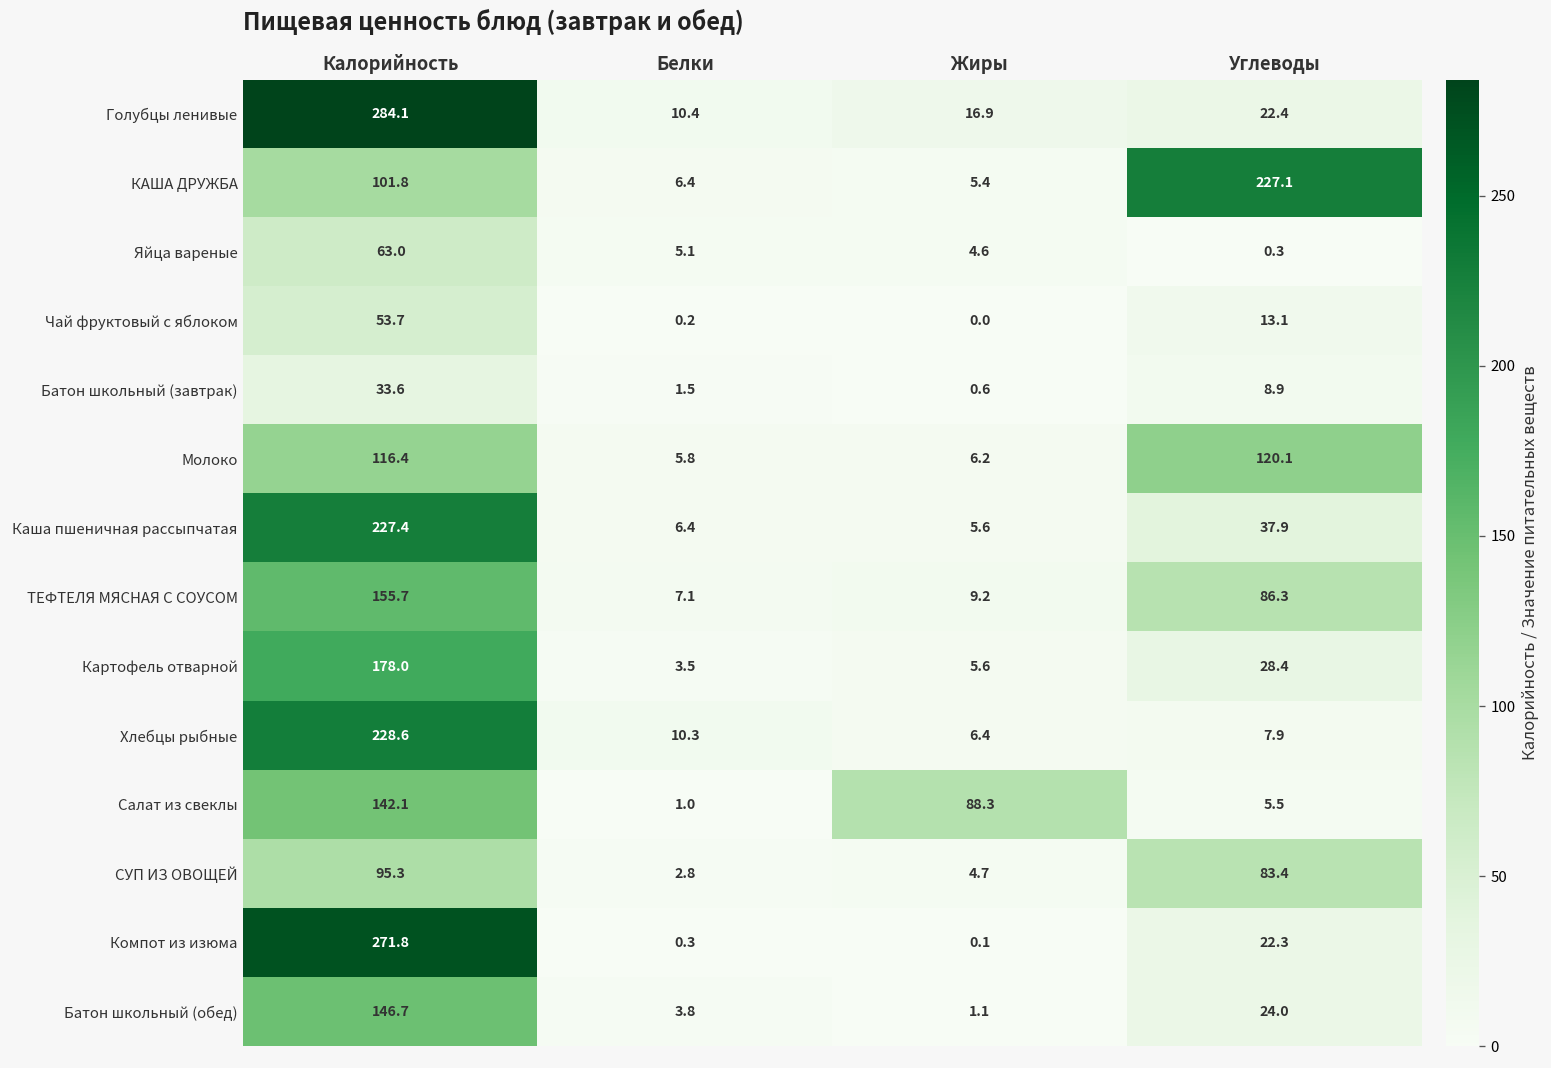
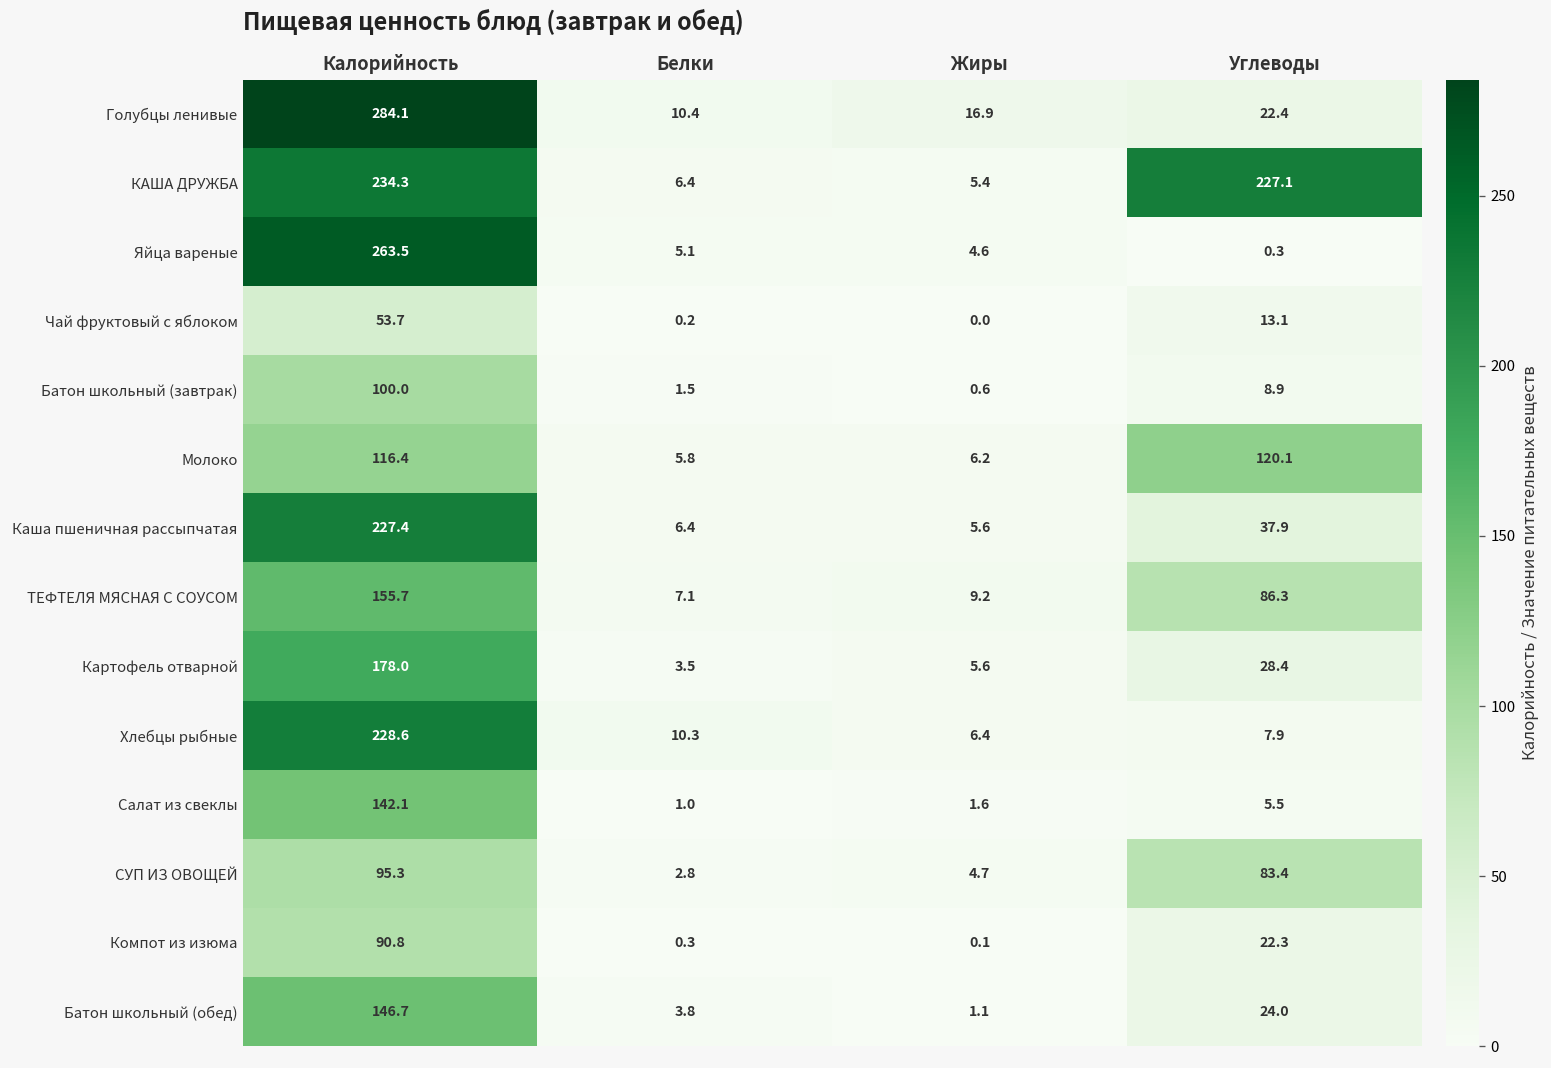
КАША ДРУЖБА, Калорийность: 101.8 -> 234.3
Яйца вареные, Калорийность: 63.0 -> 263.5
Батон школьный (завтрак), Калорийность: 33.6 -> 100.0
Салат из свеклы, Жиры: 88.3 -> 1.6
Компот из изюма, Калорийность: 271.8 -> 90.8
